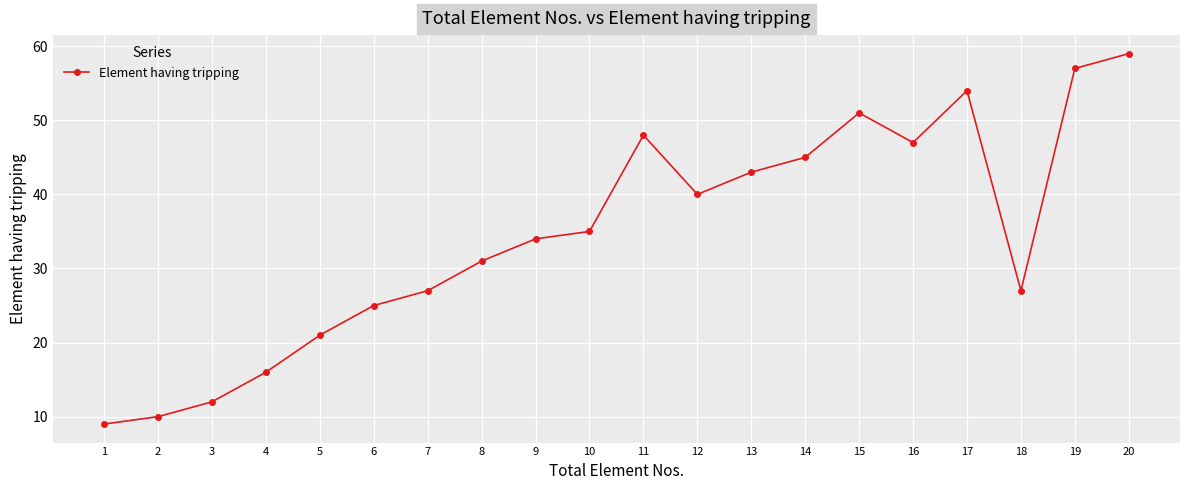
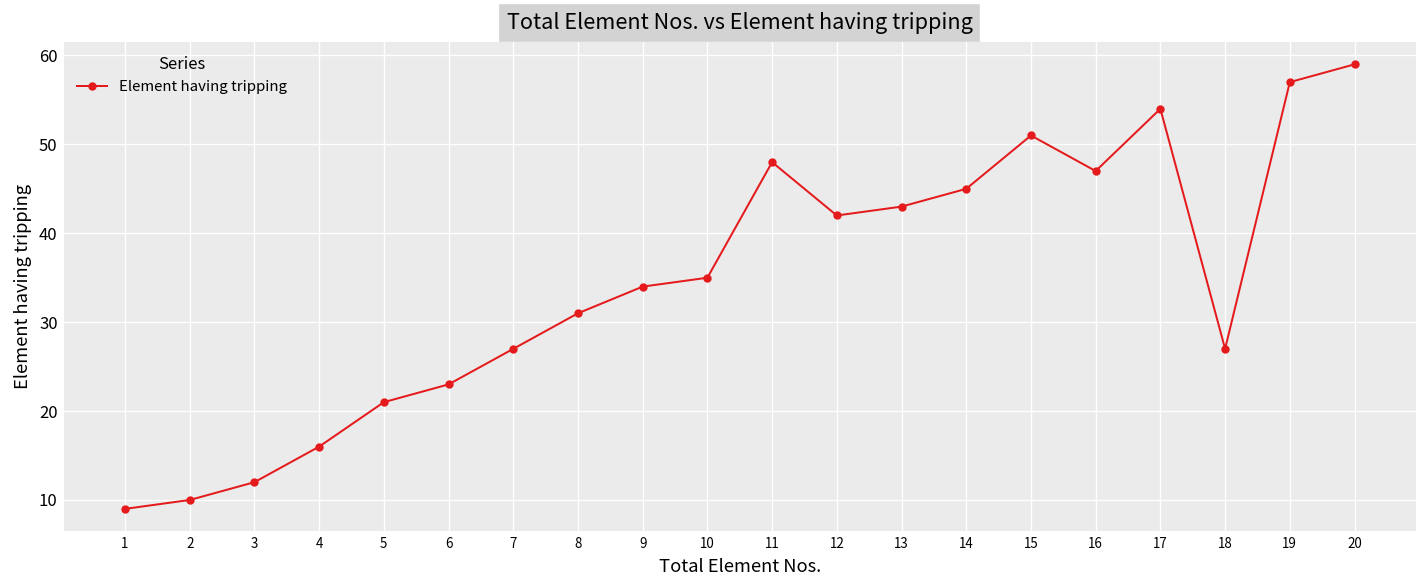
6: 25 -> 23
12: 40 -> 42
